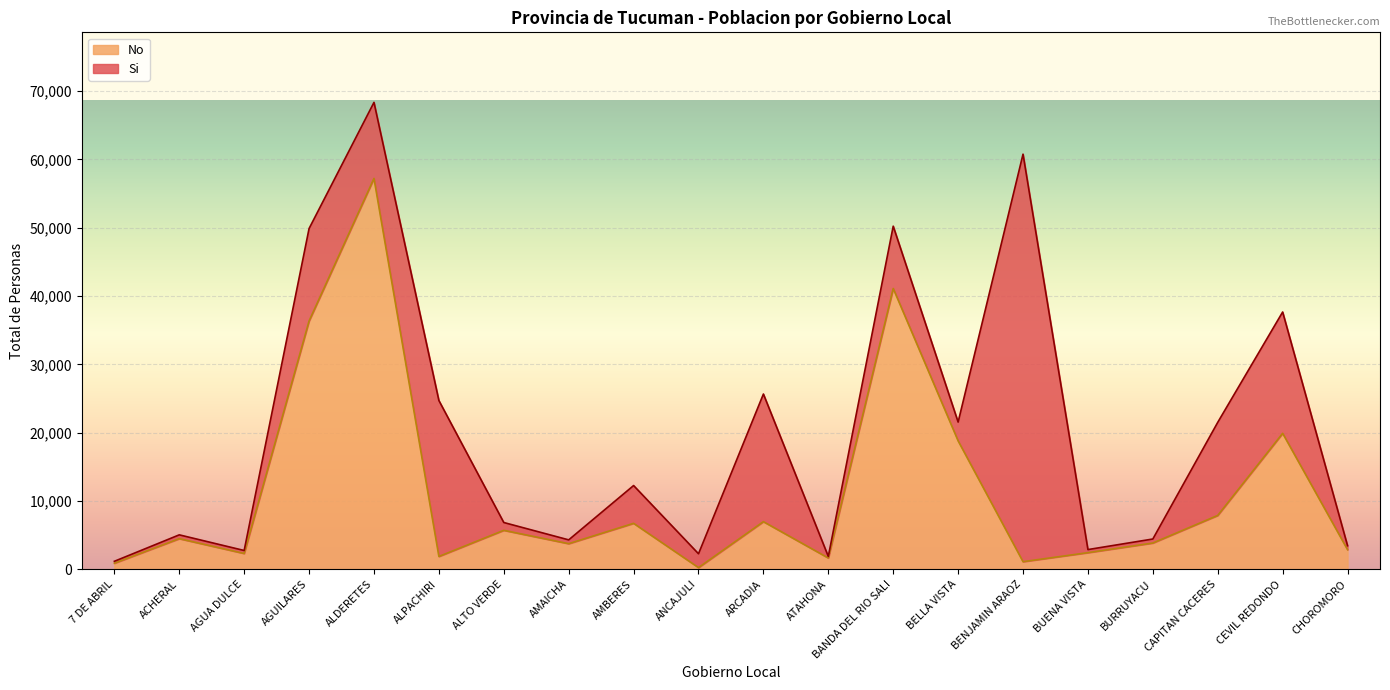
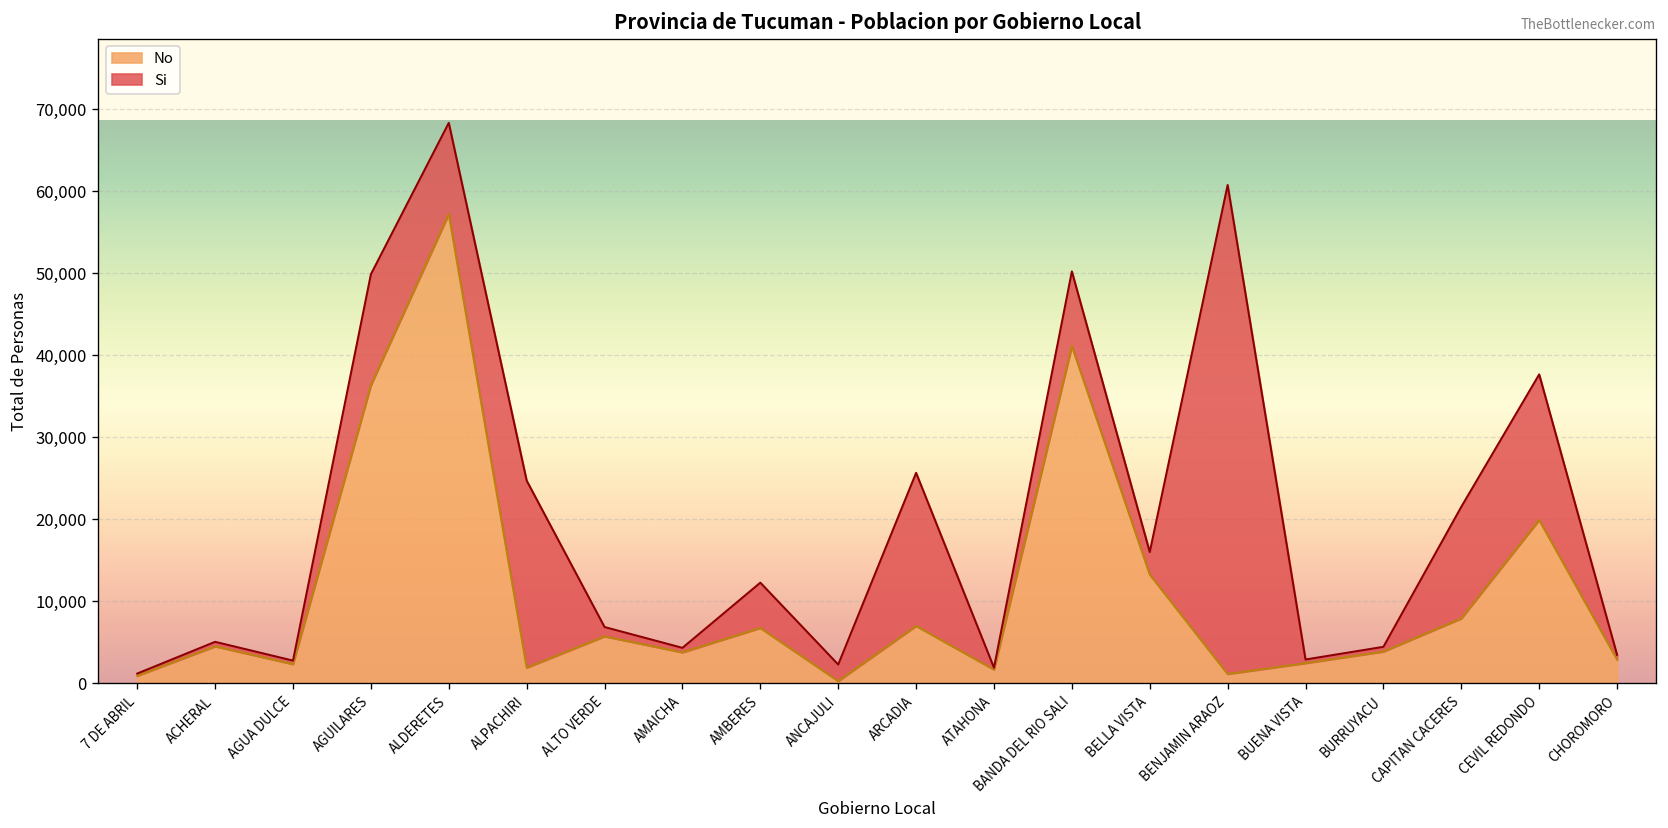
No, BELLA VISTA: 19,000 -> 13,000
